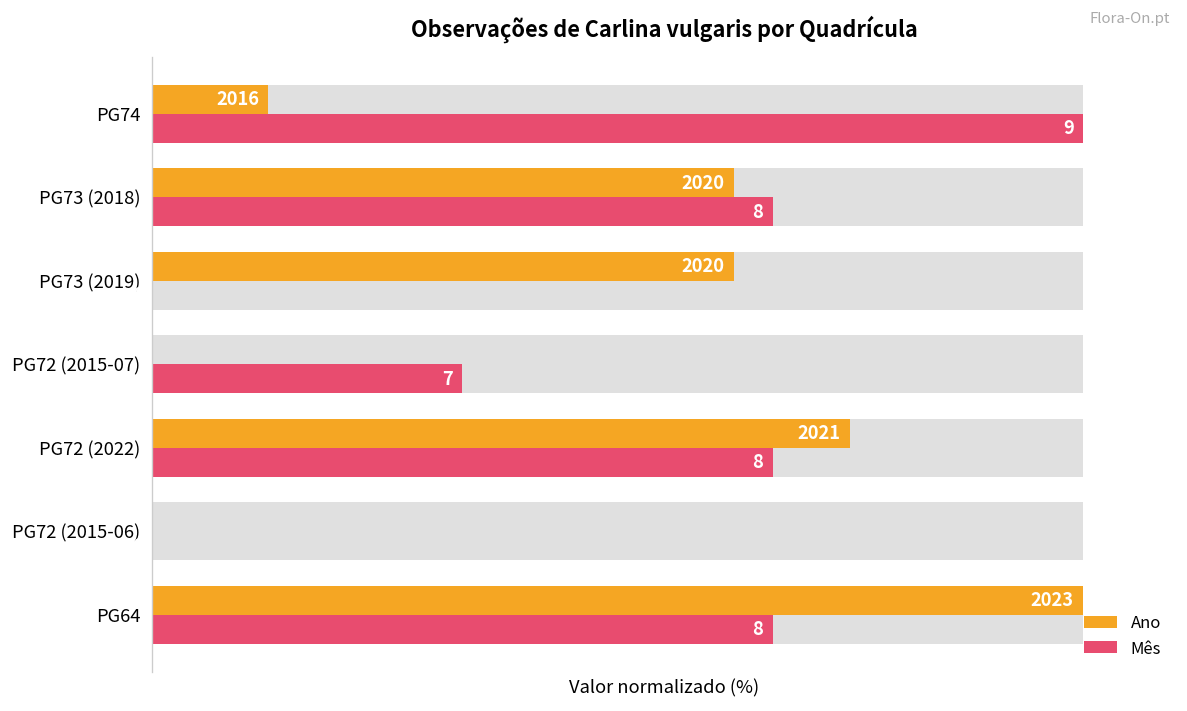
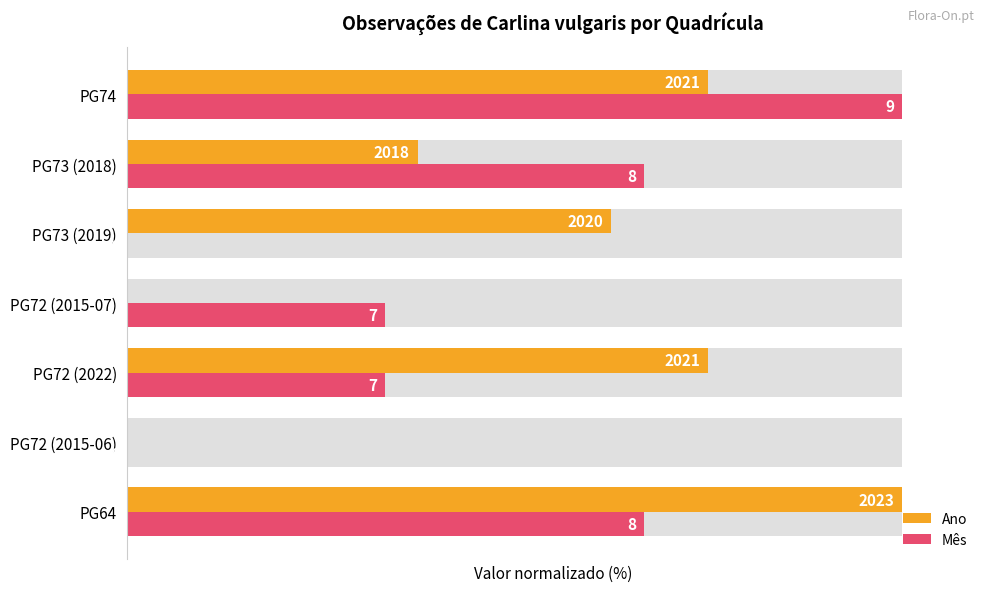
Ano, PG74: 2016 -> 2021
Ano, PG73 (2018): 2020 -> 2018
Mês, PG72 (2022): 8 -> 7
